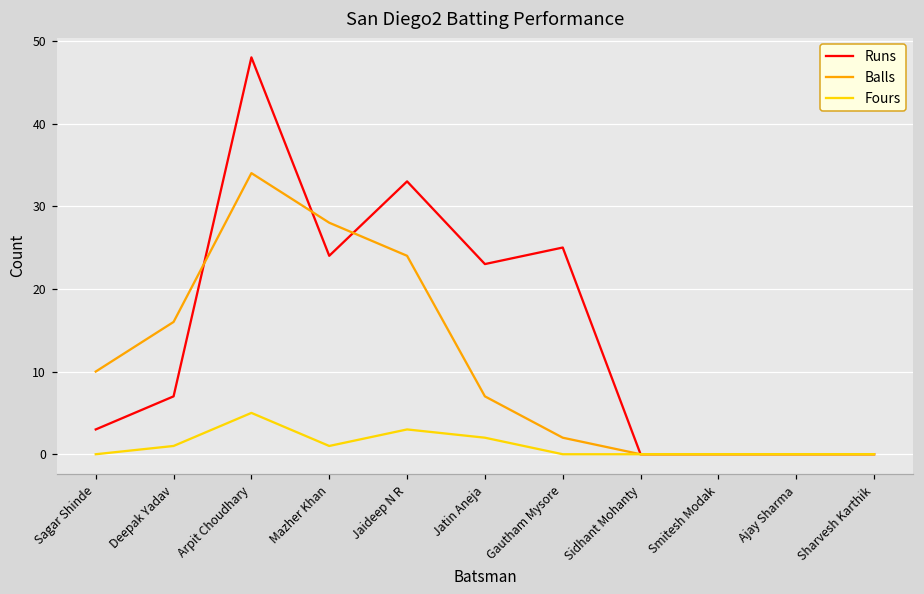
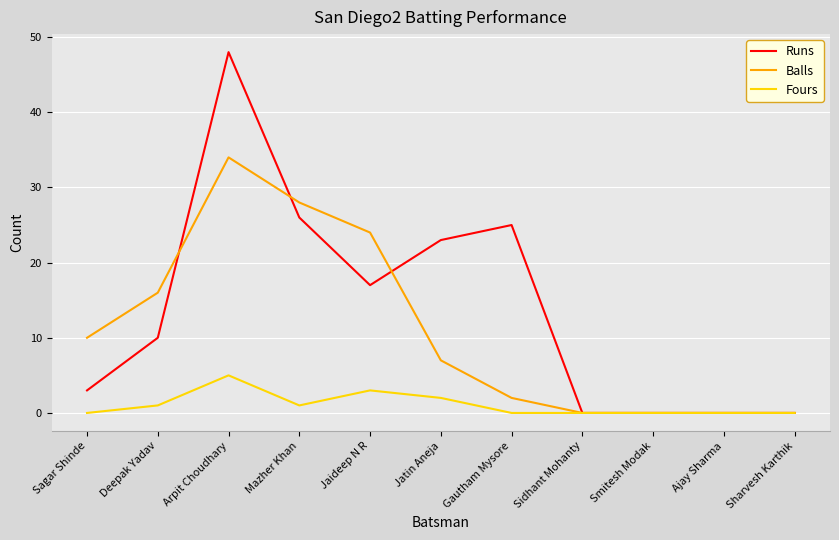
Runs, Deepak Yadav: 7 -> 10
Runs, Mazher Khan: 24 -> 26
Runs, Jaideep N R: 33 -> 17
